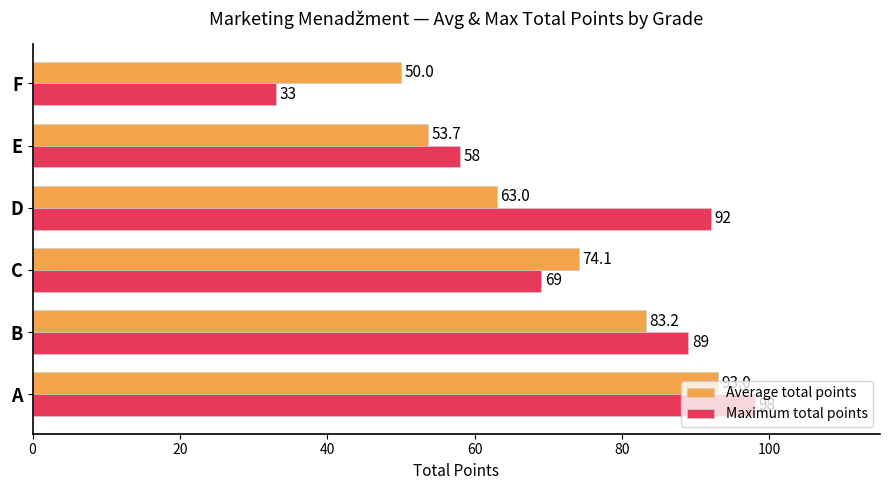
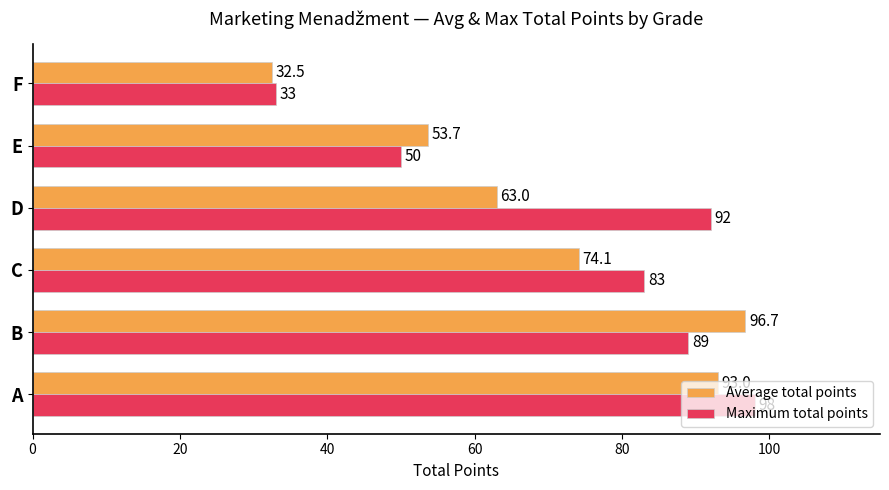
Average total points, F: 50.0 -> 32.5
Maximum total points, E: 58 -> 50
Maximum total points, C: 69 -> 83
Average total points, B: 83.2 -> 96.7
